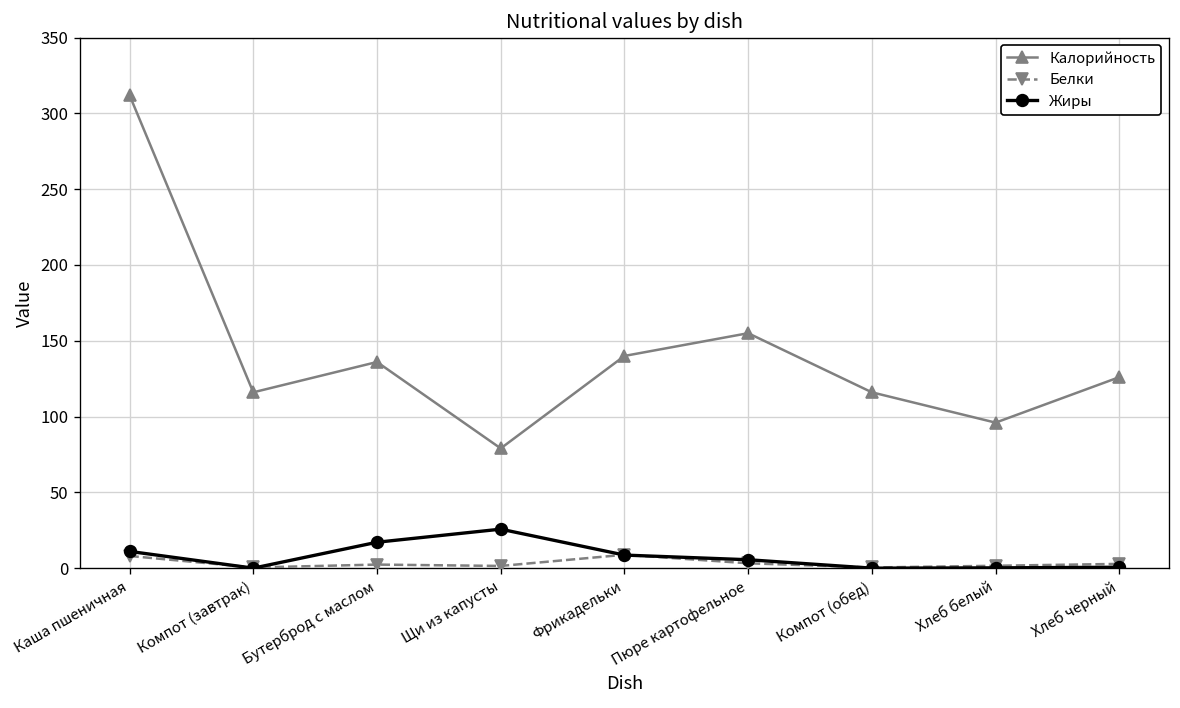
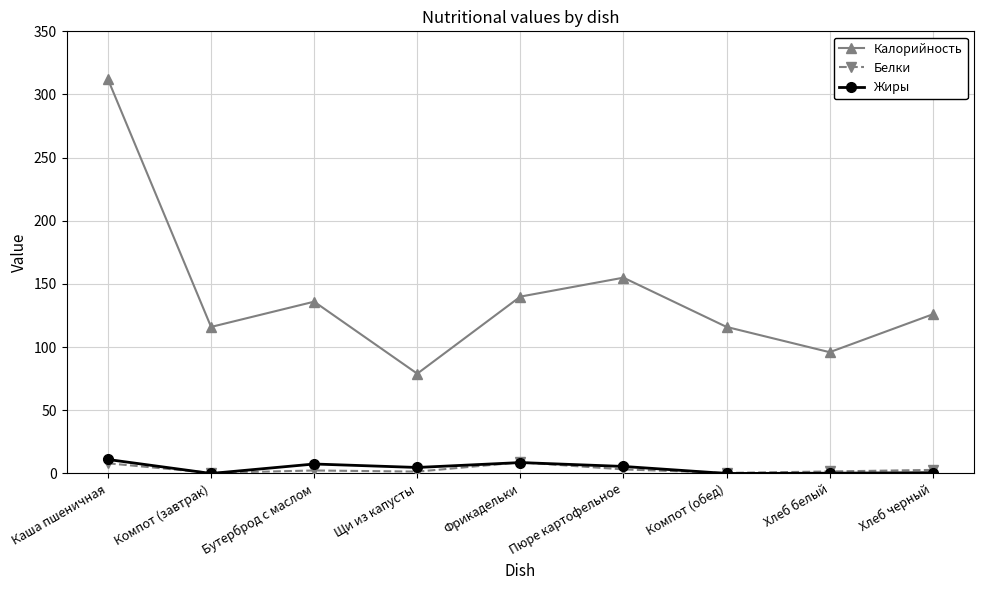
Жиры, Бутерброд с маслом: 17 -> 7
Жиры, Щи из капусты: 26 -> 5
